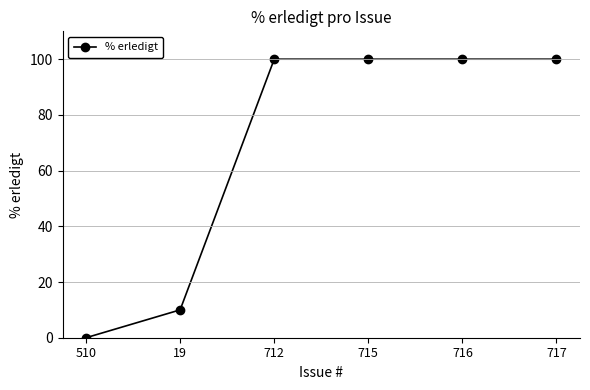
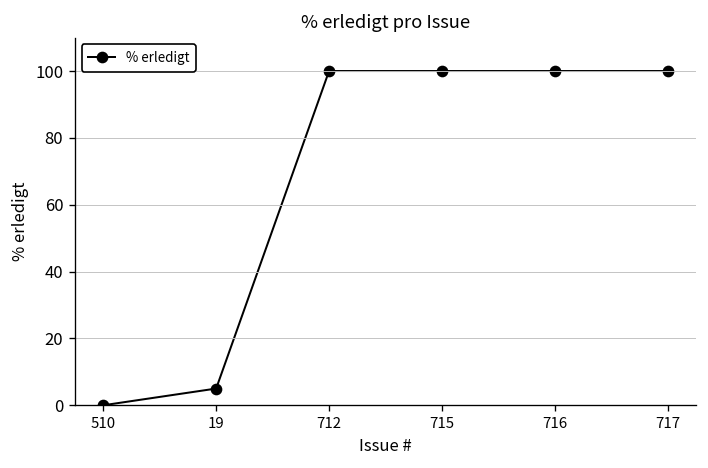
19: 10 -> 5
